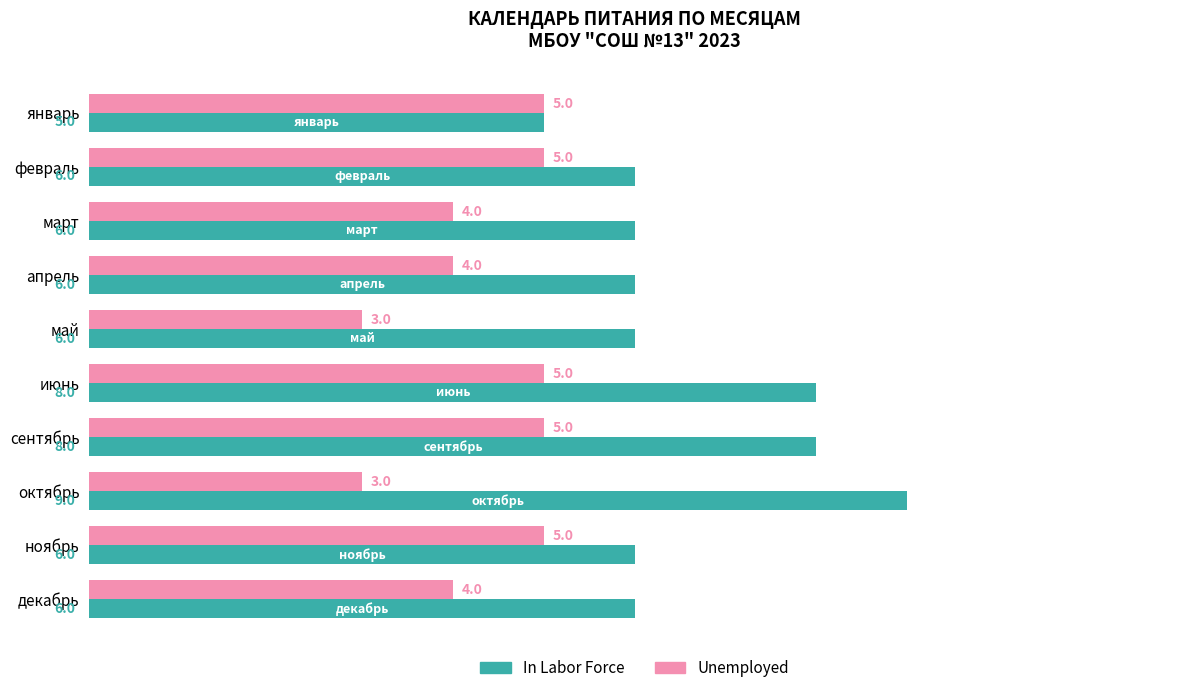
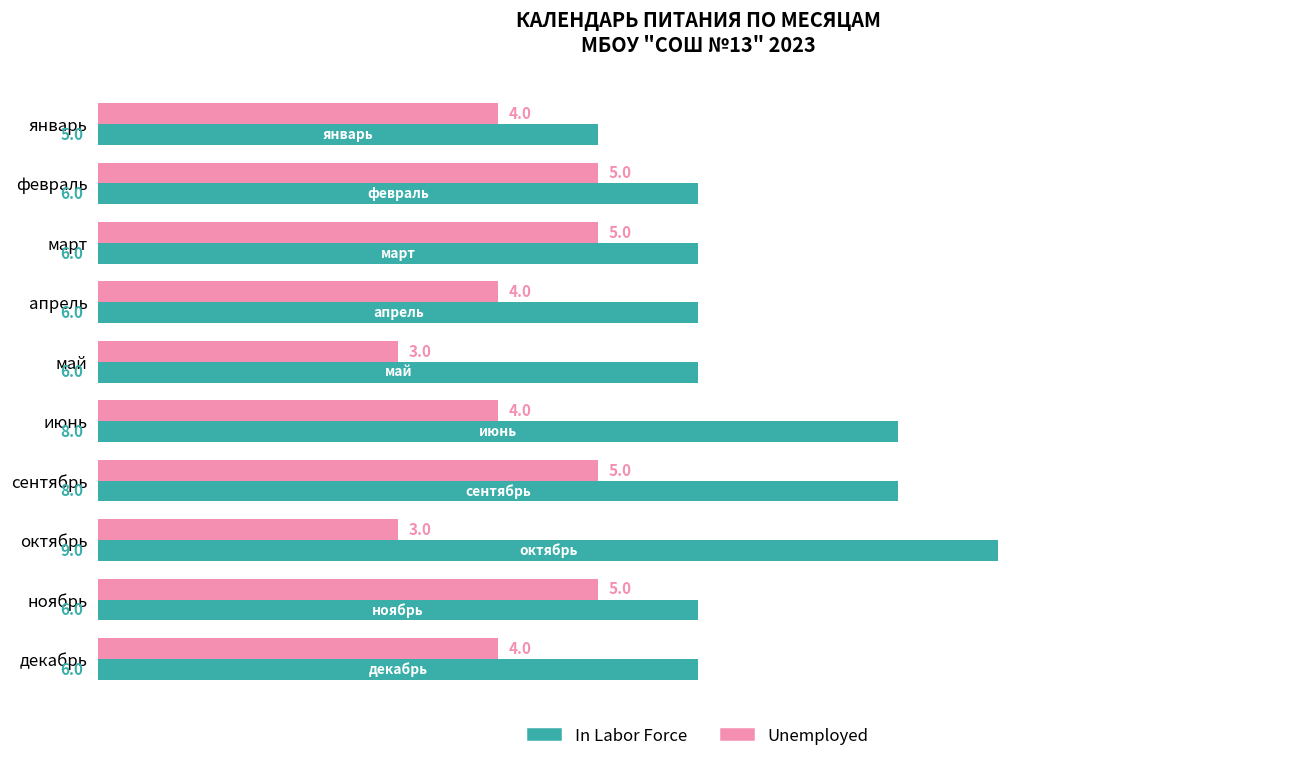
Unemployed, январь: 5.0 -> 4.0
Unemployed, март: 4.0 -> 5.0
Unemployed, июнь: 5.0 -> 4.0
